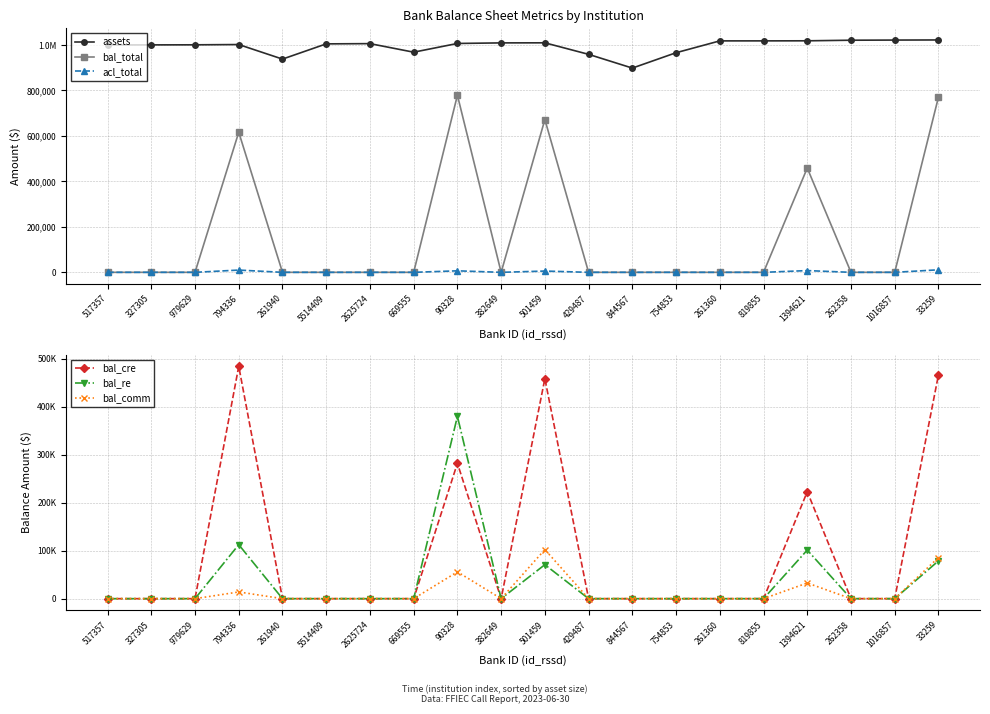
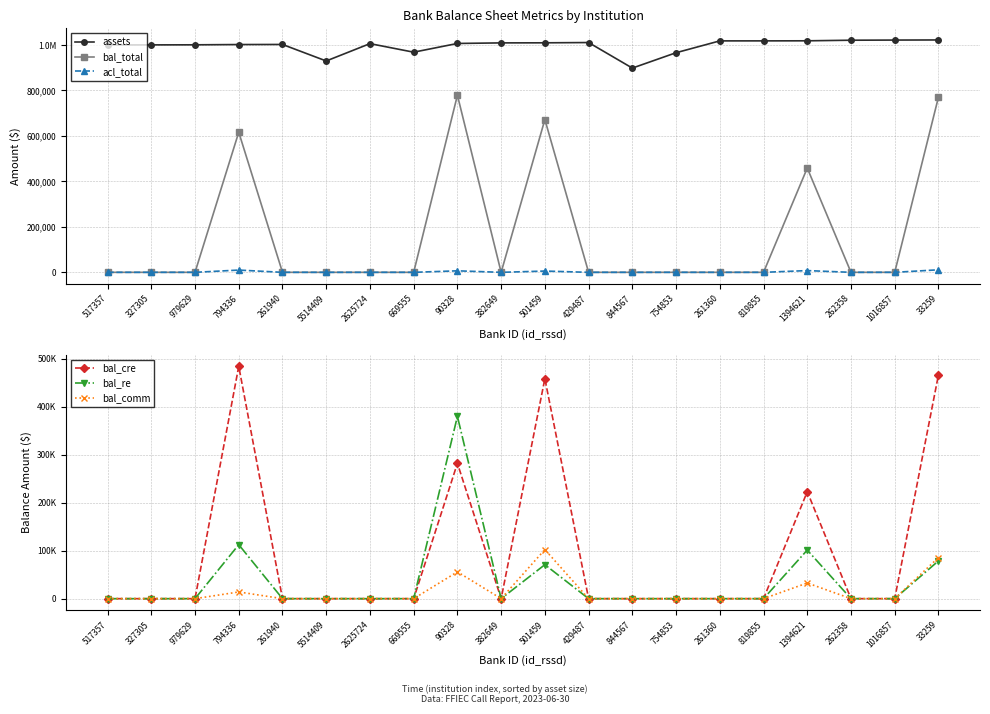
Bank Balance Sheet Metrics by Institution, assets, 261940: 940,000 -> 1,000,000
Bank Balance Sheet Metrics by Institution, assets, 5514409: 1,010,000 -> 930,000
Bank Balance Sheet Metrics by Institution, assets, 429487: 960,000 -> 1,010,000
